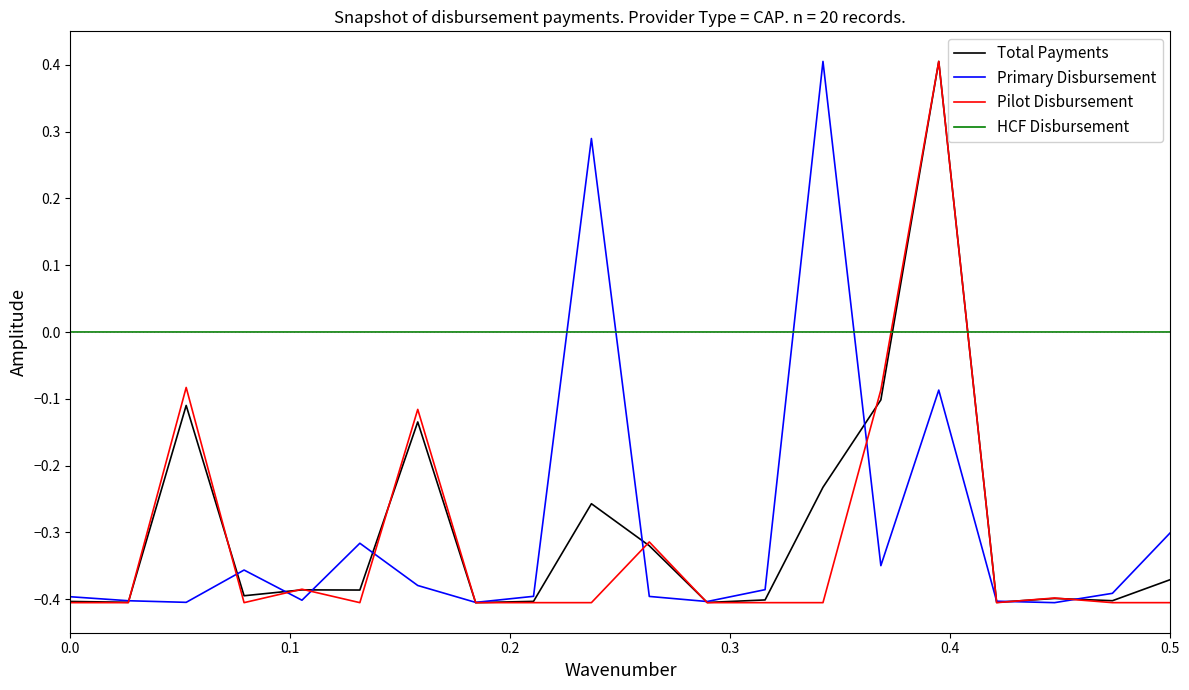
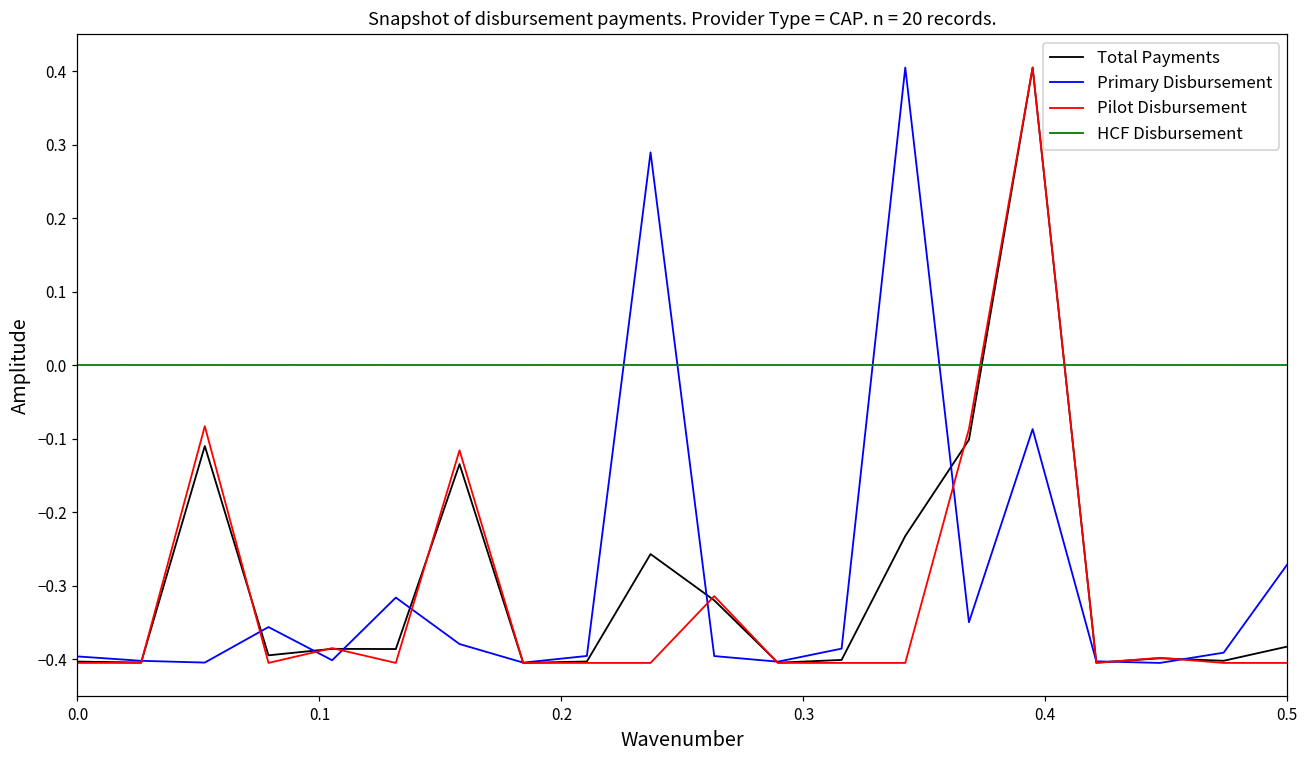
Total Payments, 0.5: -0.37 -> -0.38
Primary Disbursement, 0.5: -0.30 -> -0.27
